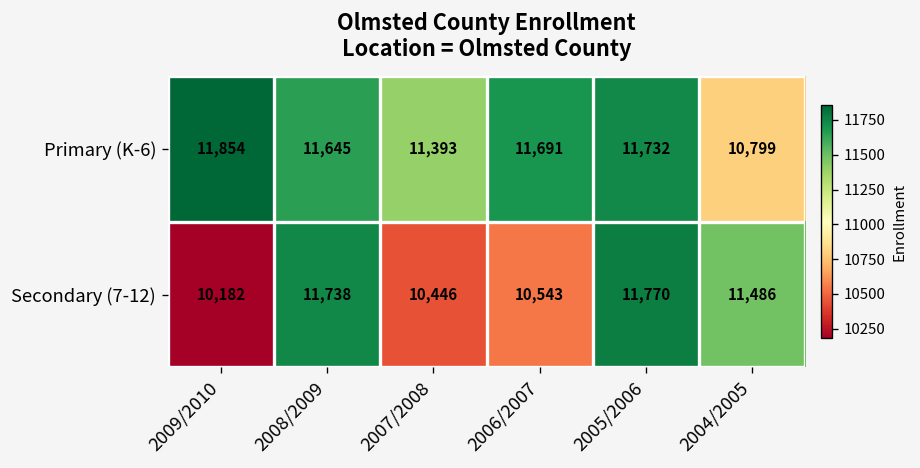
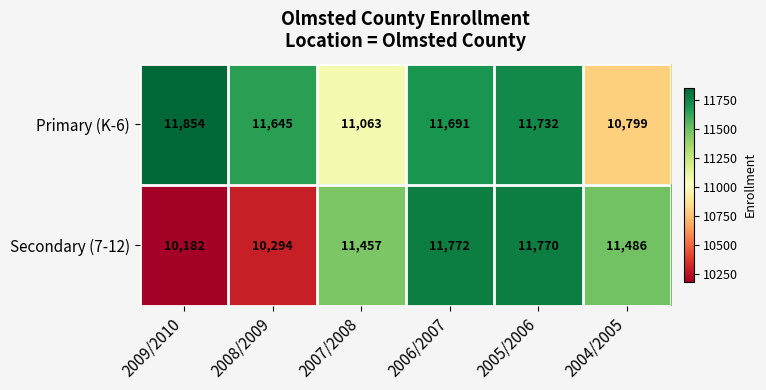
Primary (K-6), 2007/2008: 11,393 -> 11,063
Secondary (7-12), 2008/2009: 11,738 -> 10,294
Secondary (7-12), 2007/2008: 10,446 -> 11,457
Secondary (7-12), 2006/2007: 10,543 -> 11,772
